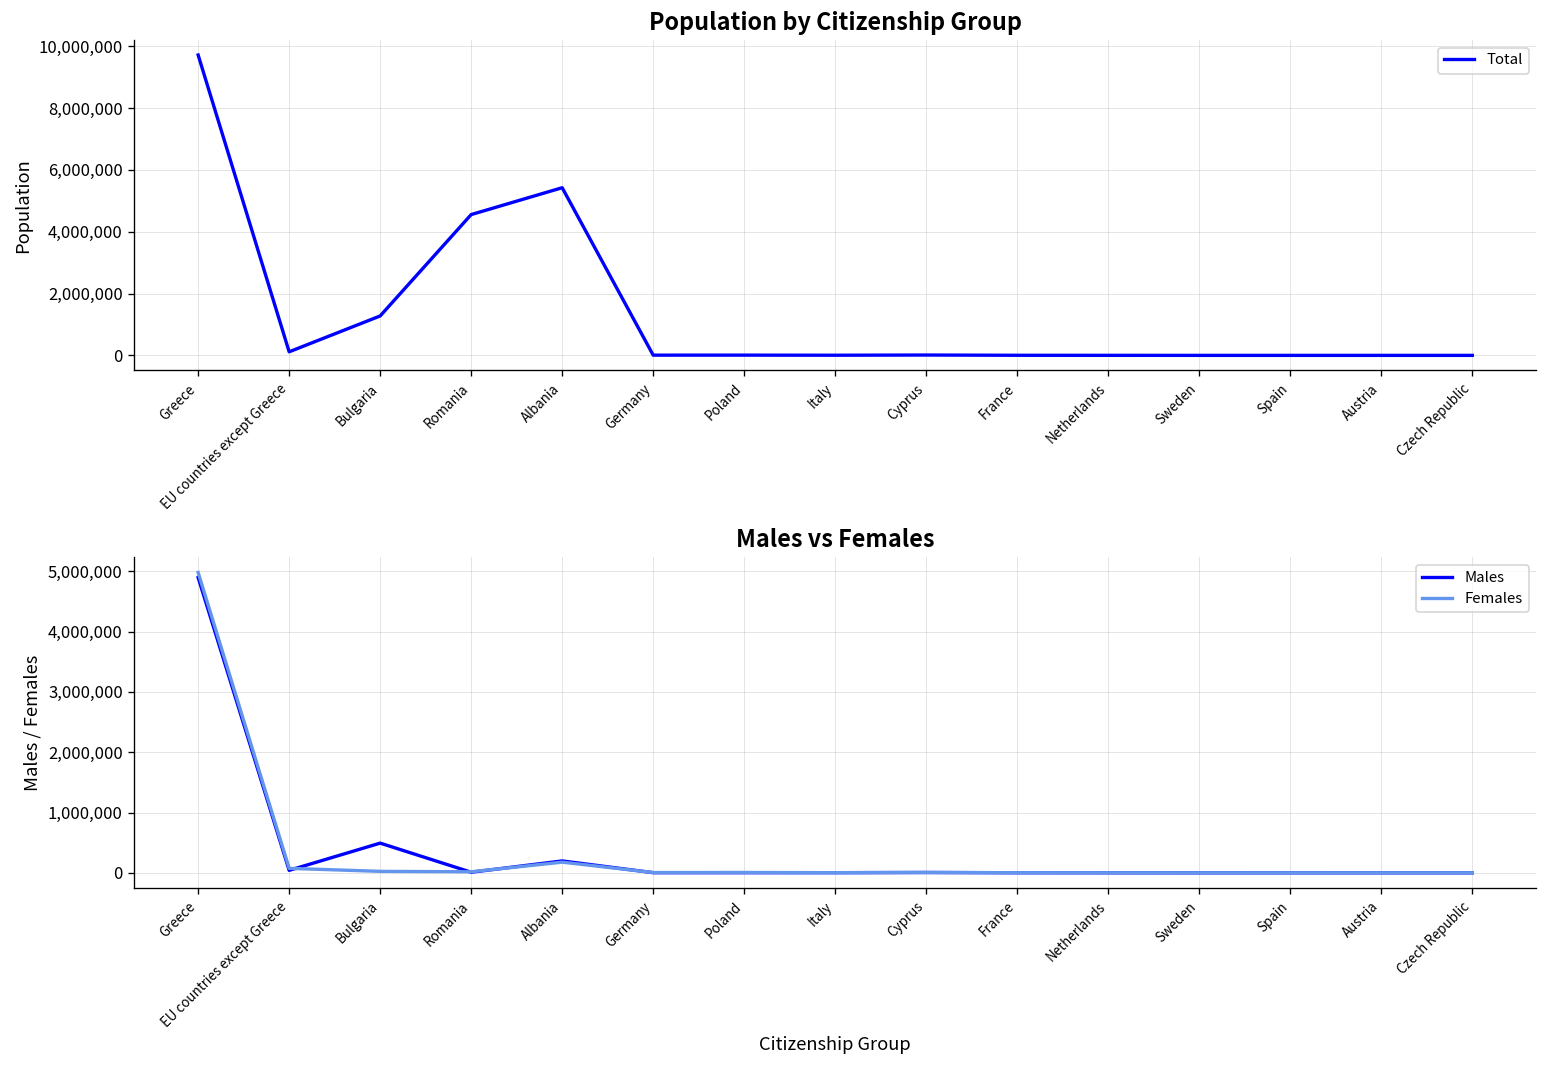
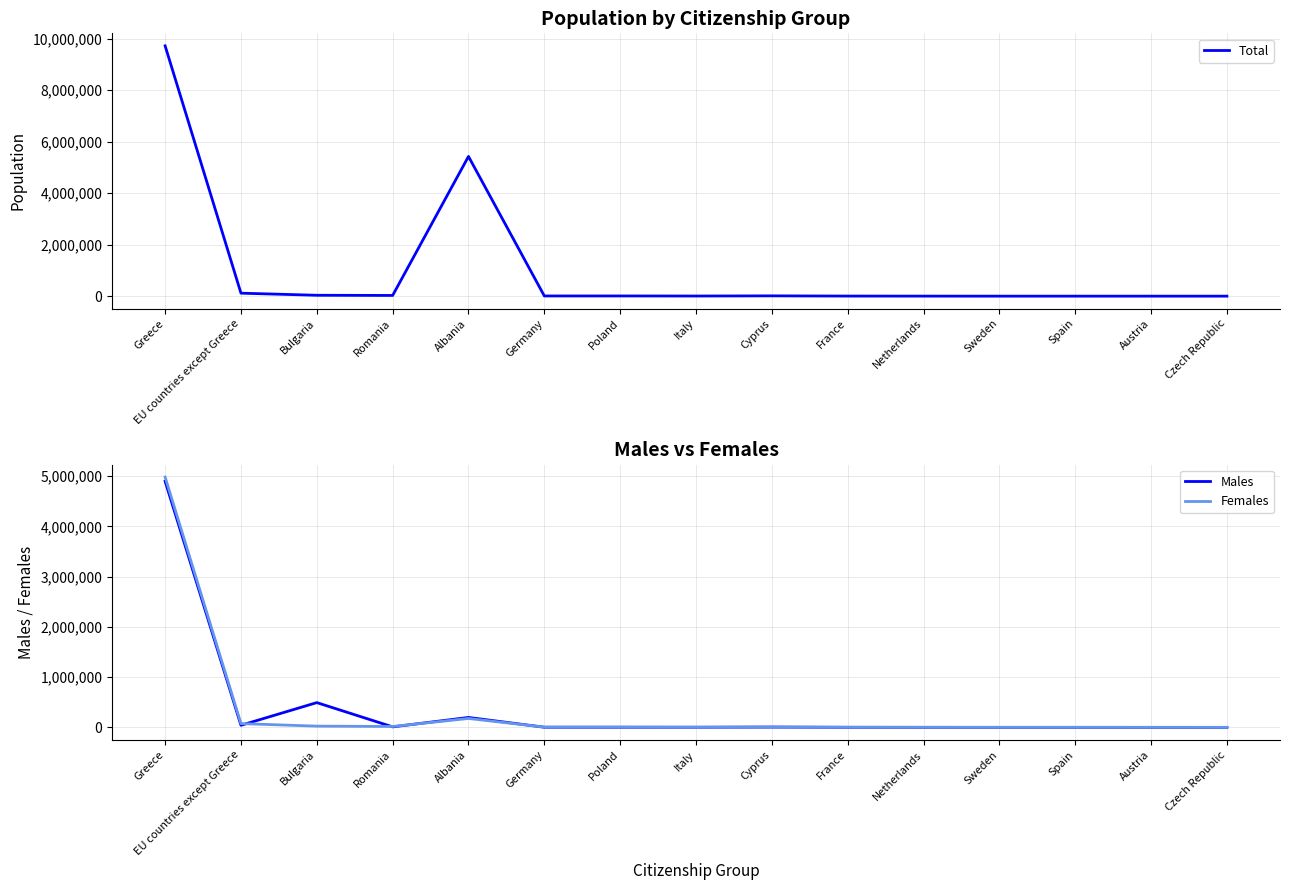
Population by Citizenship Group, Bulgaria: 1,300,000 -> 0
Population by Citizenship Group, Romania: 4,600,000 -> 0
